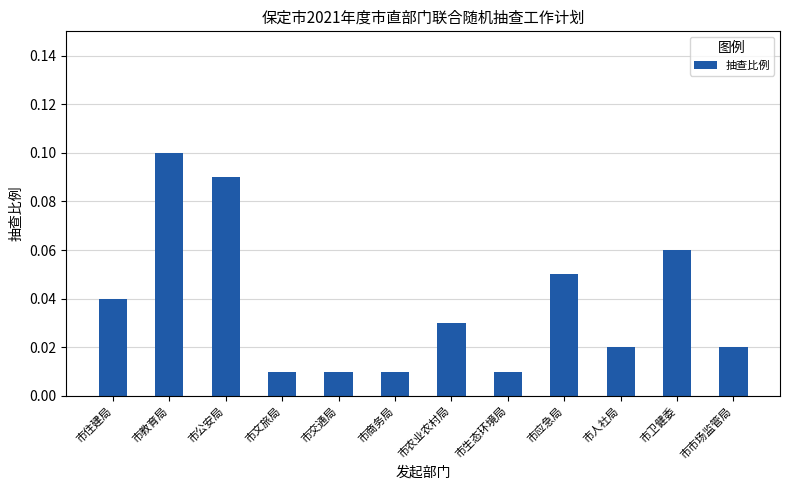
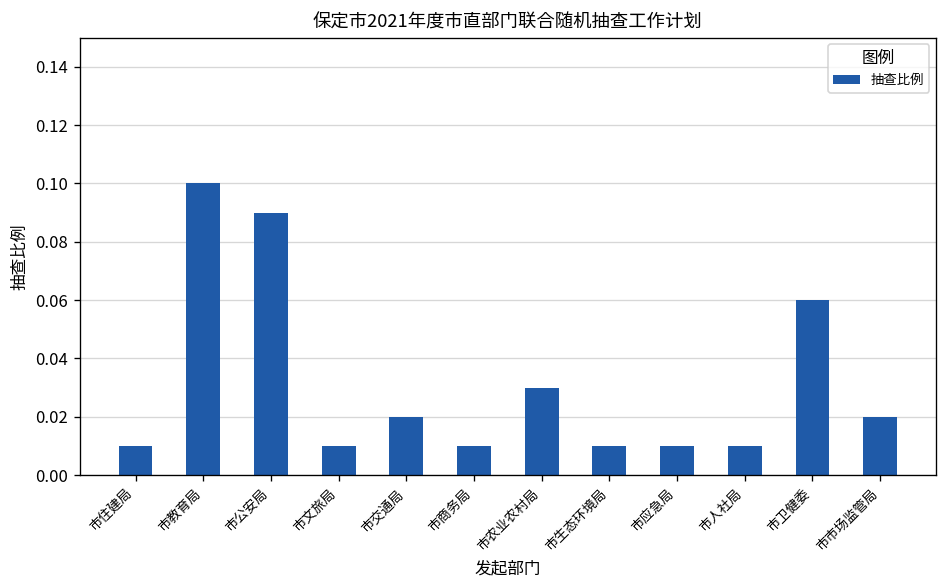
市住建局: 0.04 -> 0.01
市交通局: 0.01 -> 0.02
市应急局: 0.05 -> 0.01
市人社局: 0.02 -> 0.01
